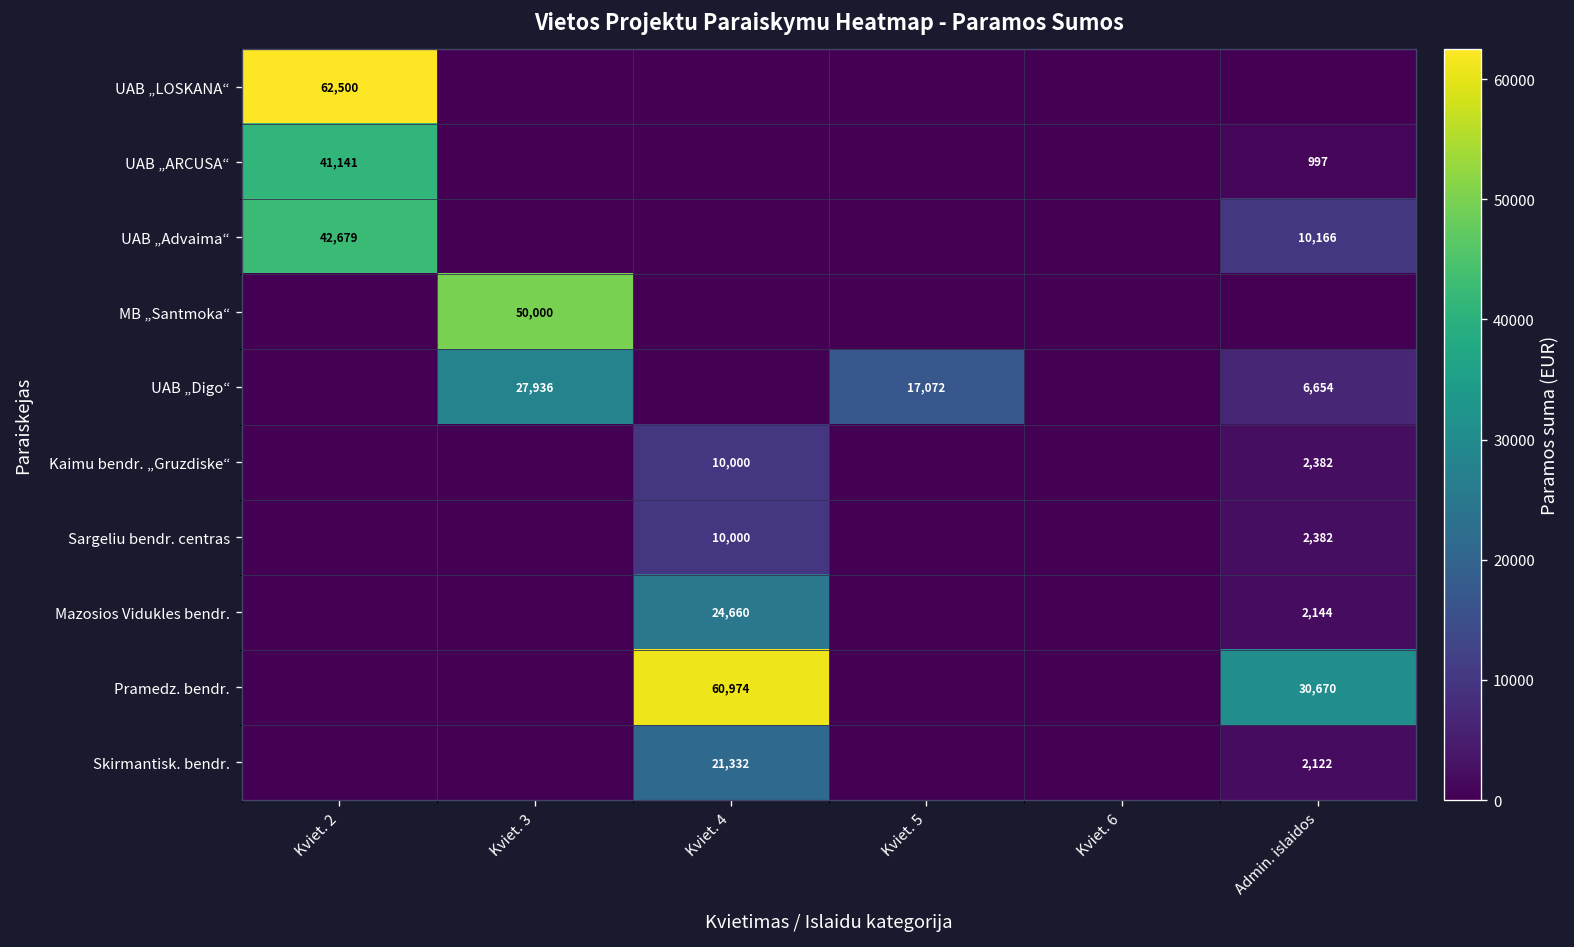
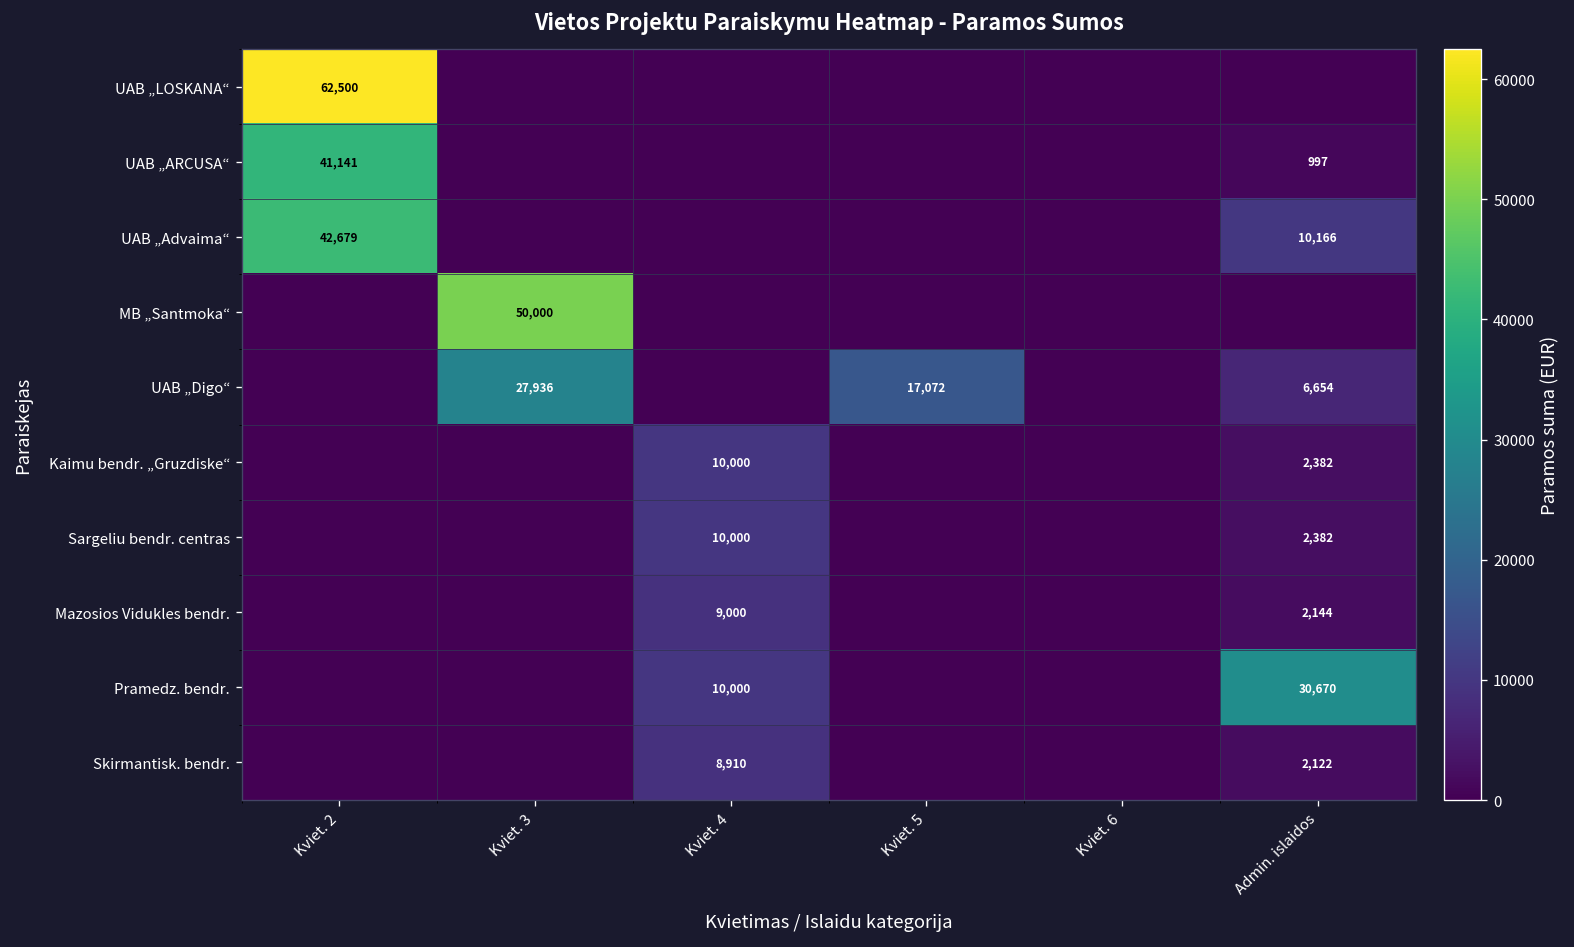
Mazosios Vidukles bendr., Kviet. 4: 24,660 -> 9,000
Pramedz. bendr., Kviet. 4: 60,974 -> 10,000
Skirmantisk. bendr., Kviet. 4: 21,332 -> 8,910
